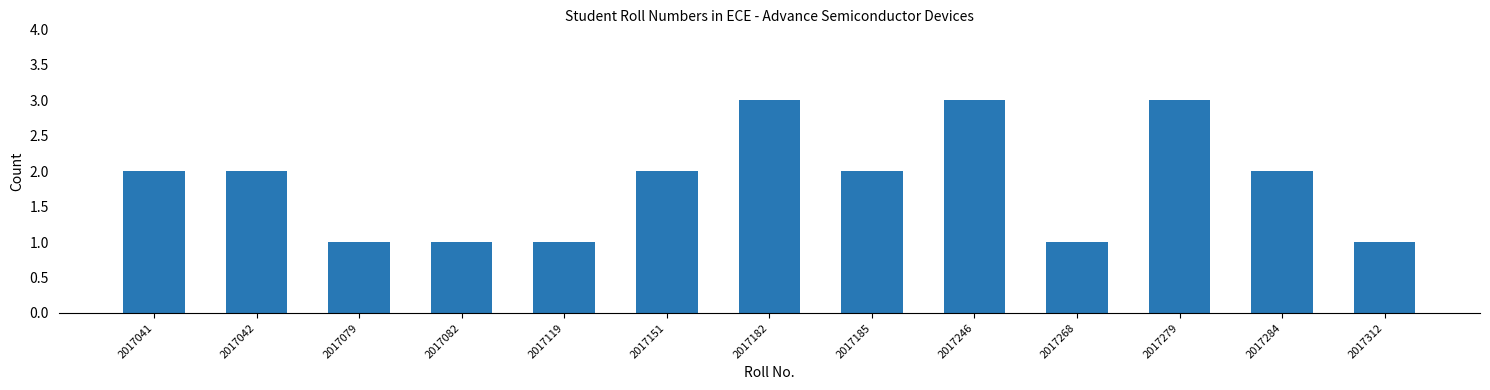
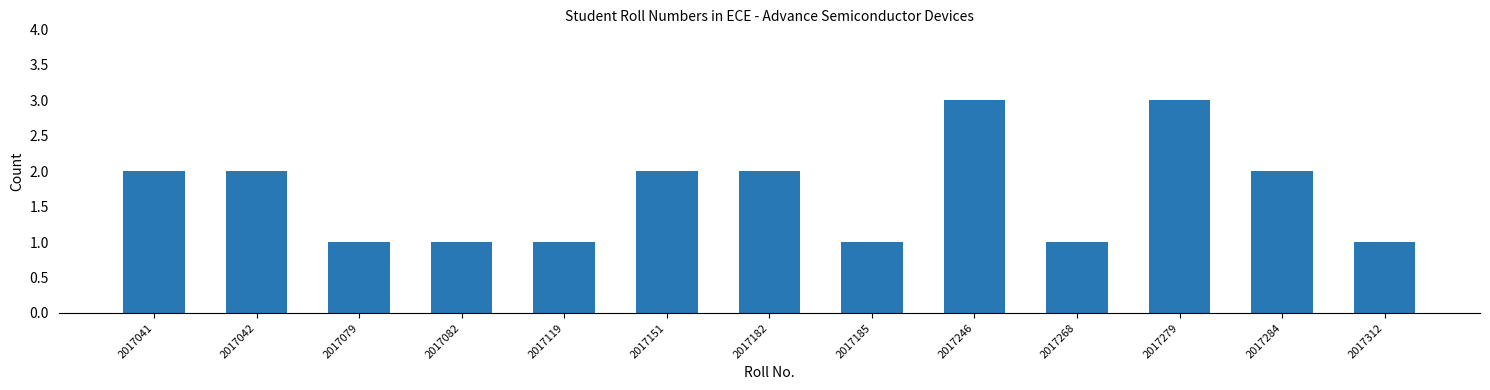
2017182: 3 -> 2
2017185: 2 -> 1
